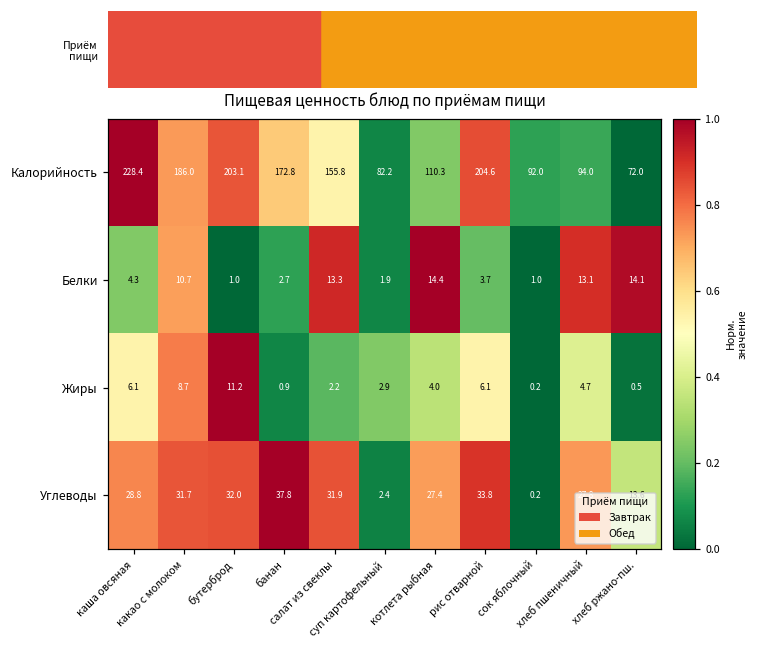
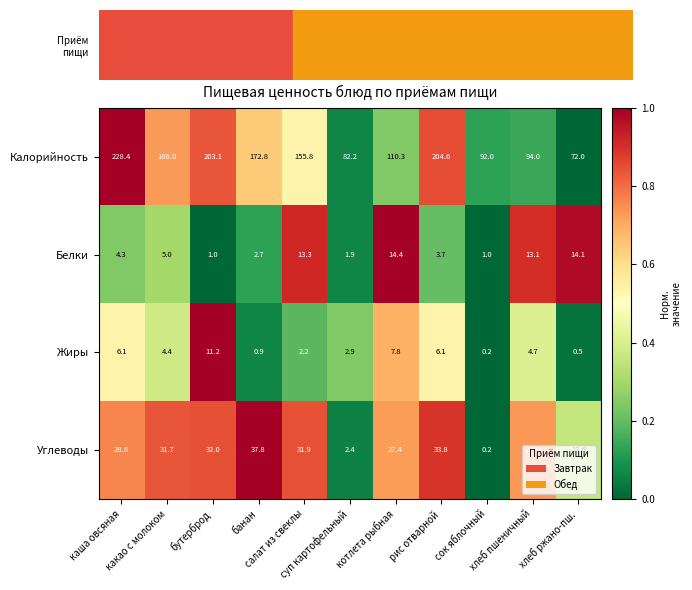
Белки, какао с молоком: 10.7 -> 5.0
Жиры, какао с молоком: 8.7 -> 4.4
Жиры, котлета рыбная: 4.0 -> 7.8
